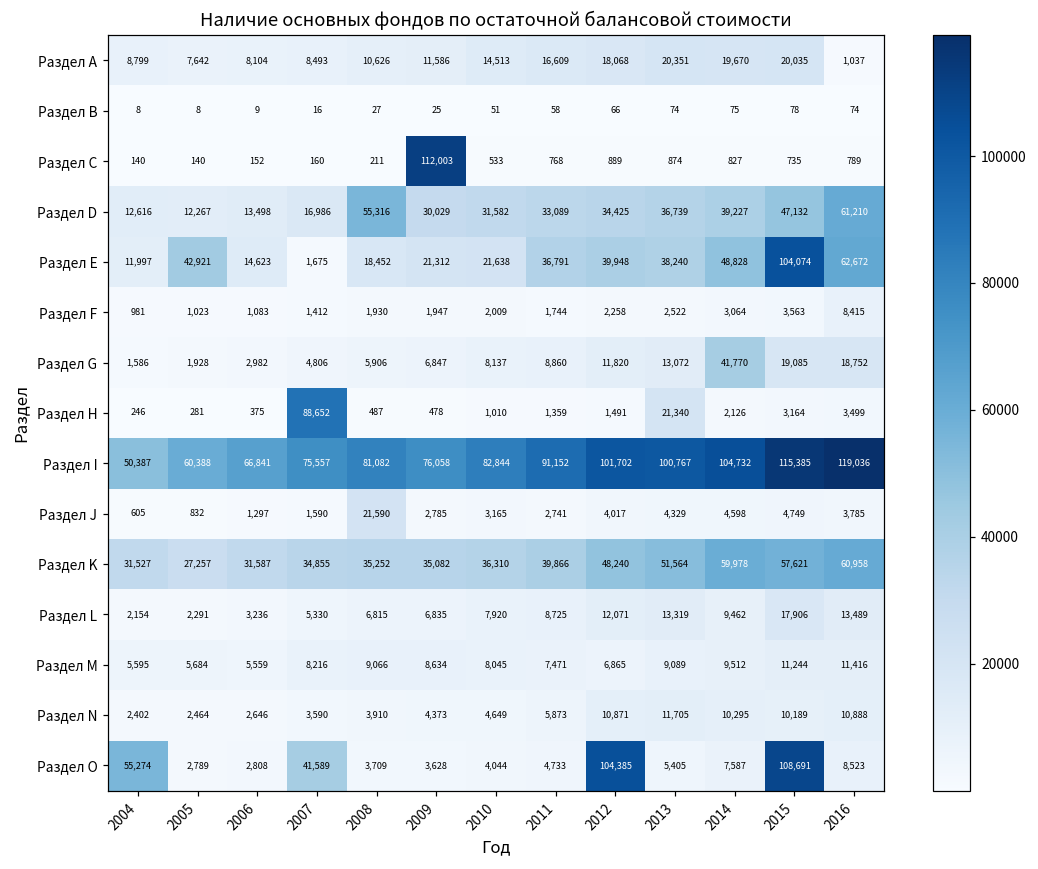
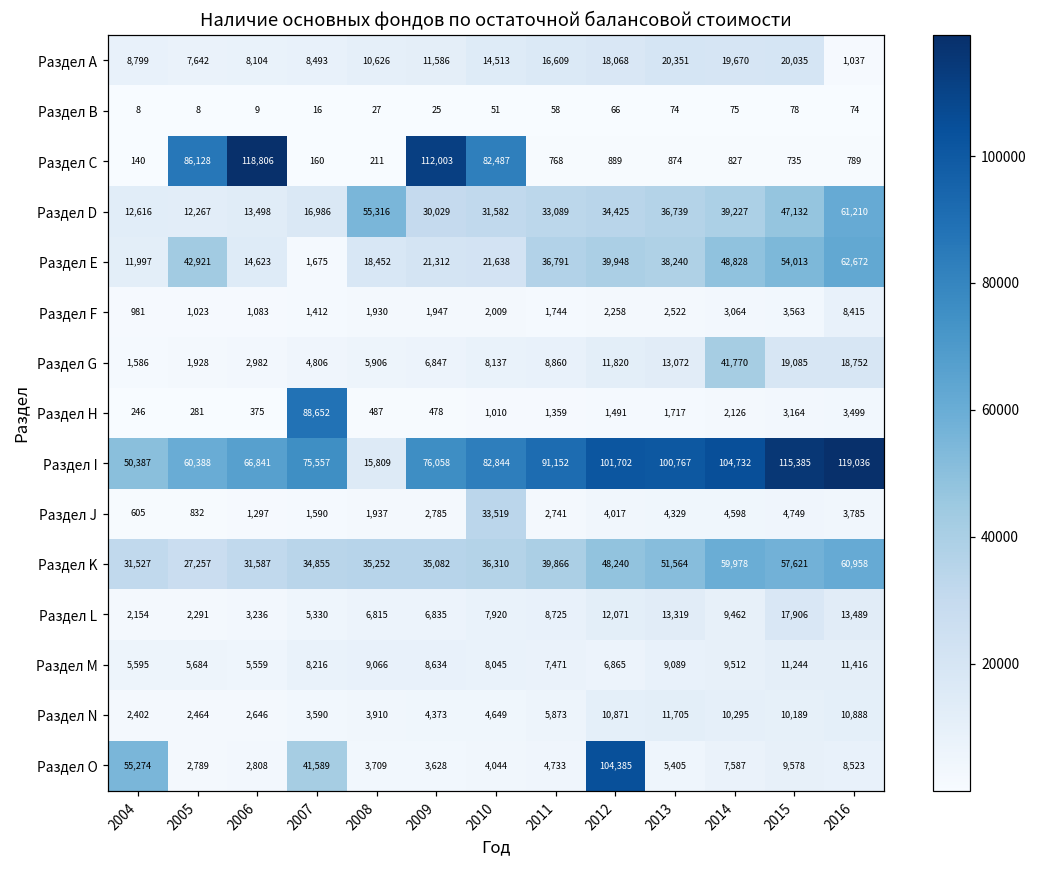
Раздел С, 2005: 140 -> 86,128
Раздел С, 2006: 152 -> 118,806
Раздел С, 2010: 533 -> 82,487
Раздел Е, 2015: 104,074 -> 54,013
Раздел Н, 2013: 21,340 -> 1,717
Раздел I, 2008: 81,082 -> 15,809
Раздел J, 2008: 21,590 -> 1,937
Раздел J, 2010: 3,165 -> 33,519
Раздел O, 2015: 108,691 -> 9,578
